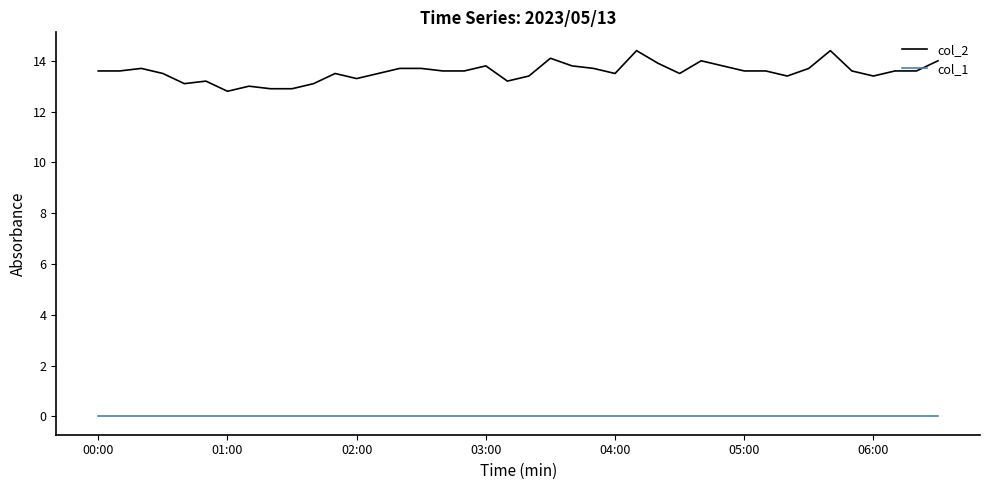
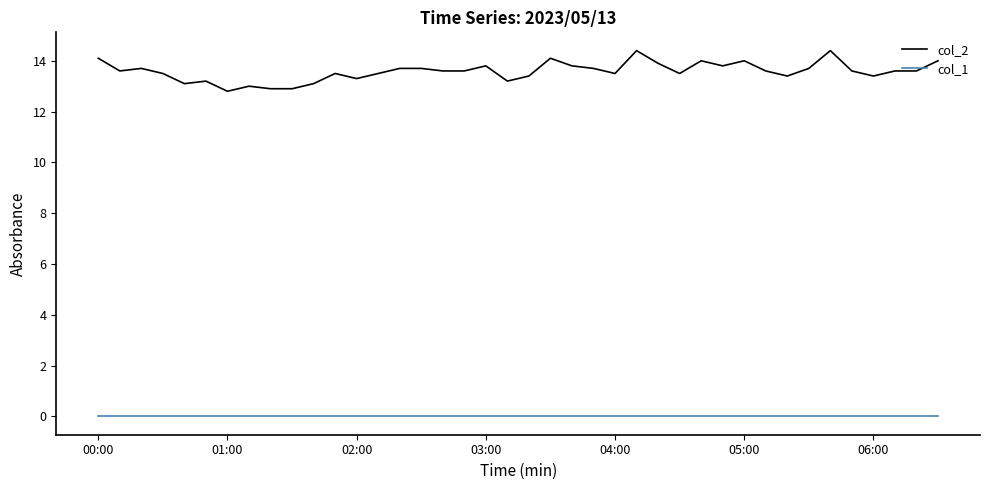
col_2, 00:00: 13.6 -> 14.1
col_2, 05:00: 13.6 -> 14.0
